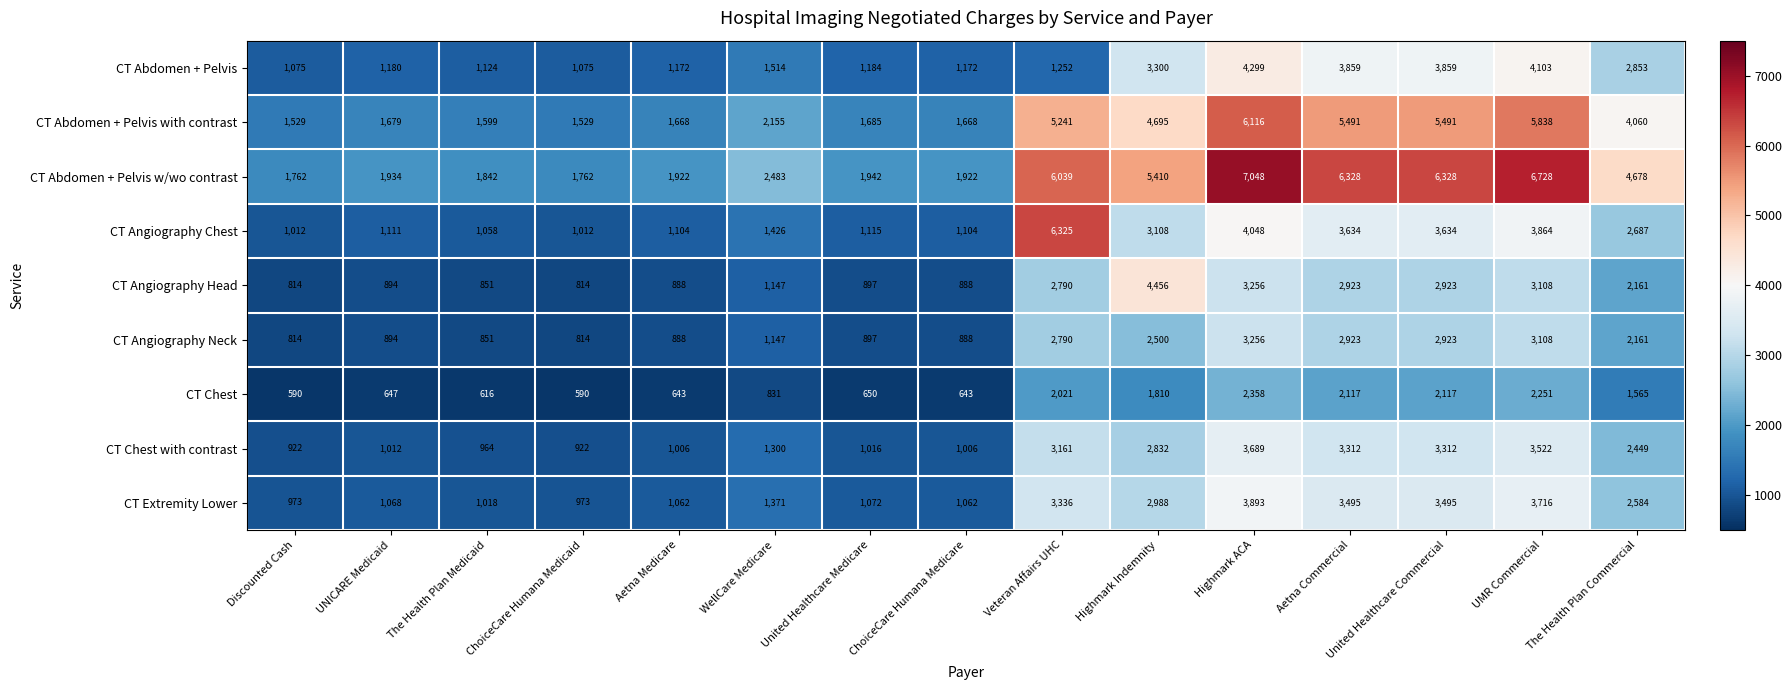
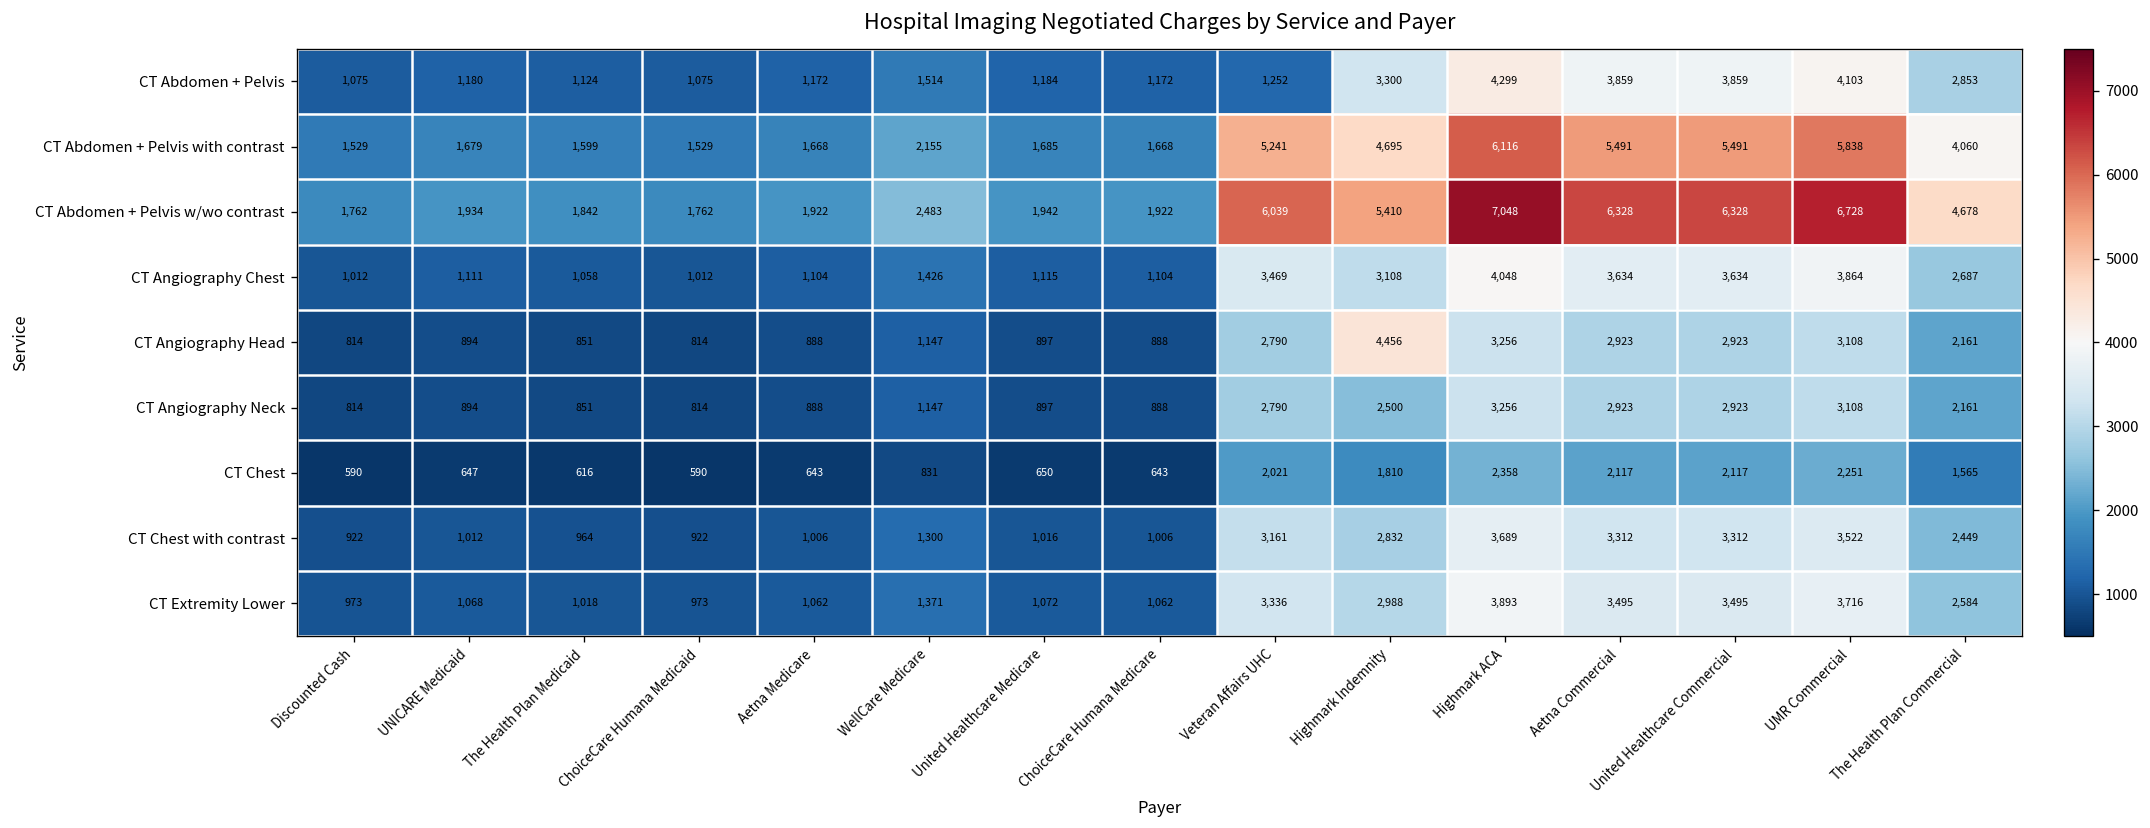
CT Angiography Chest, Veteran Affairs UHC: 6,325 -> 3,469
